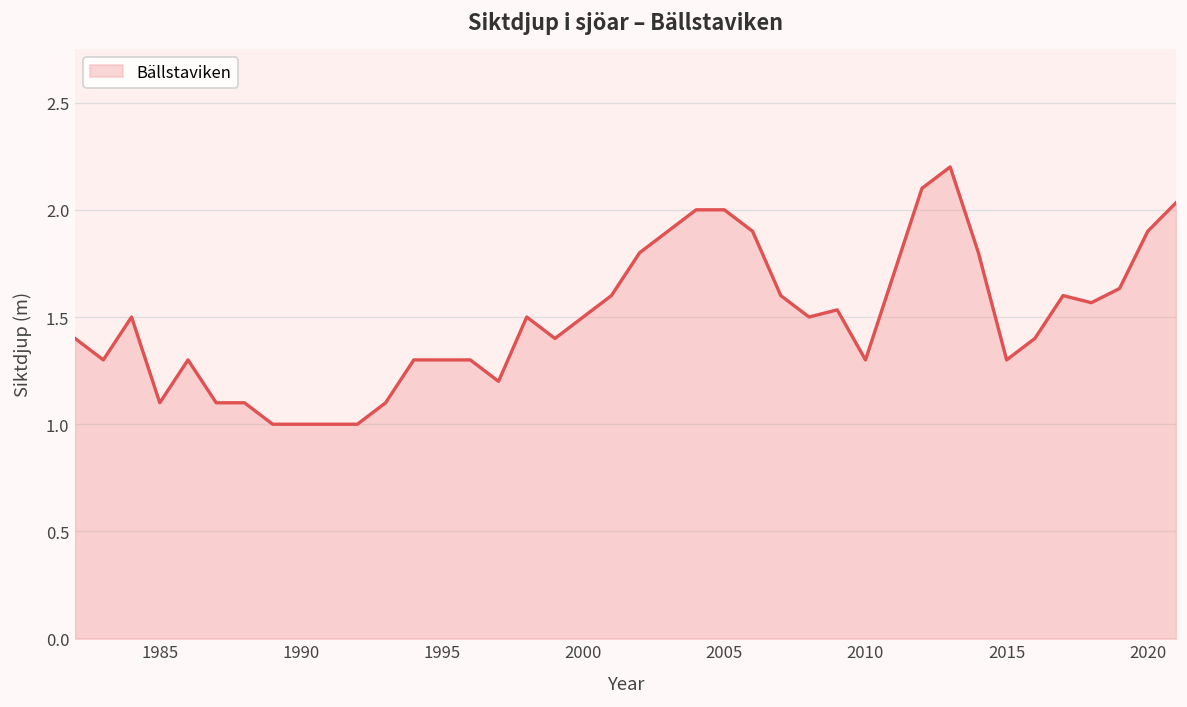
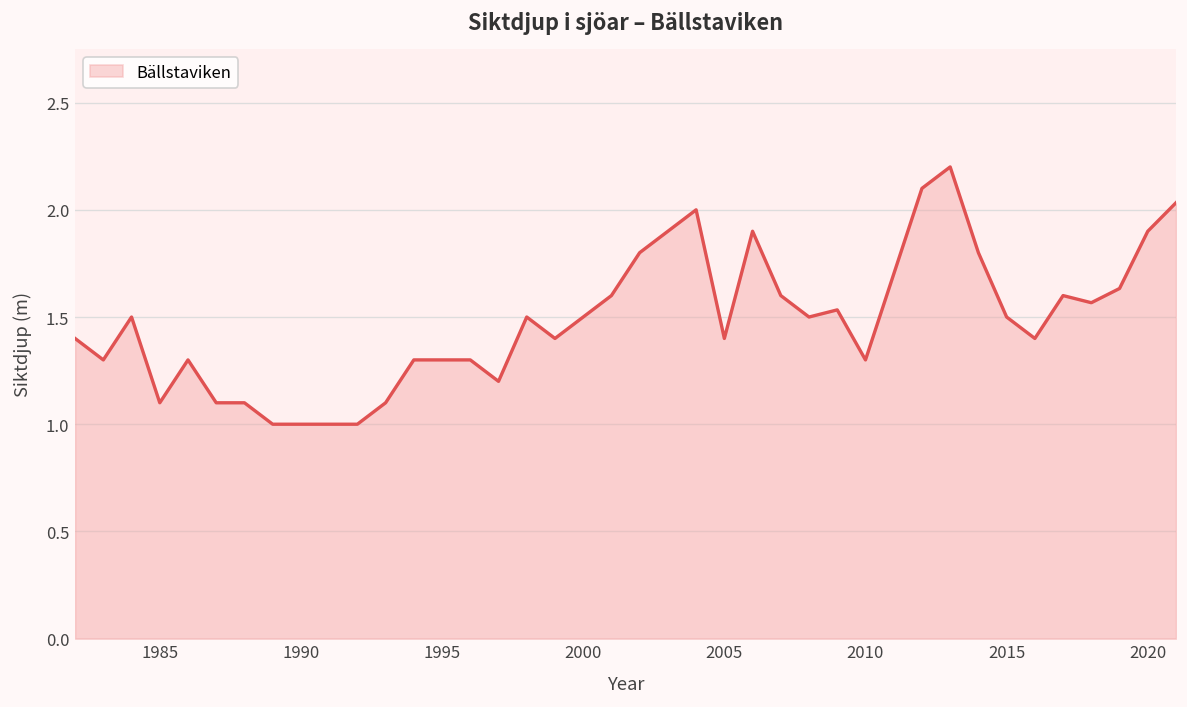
2005: 2.0 -> 1.4
2015: 1.3 -> 1.5
